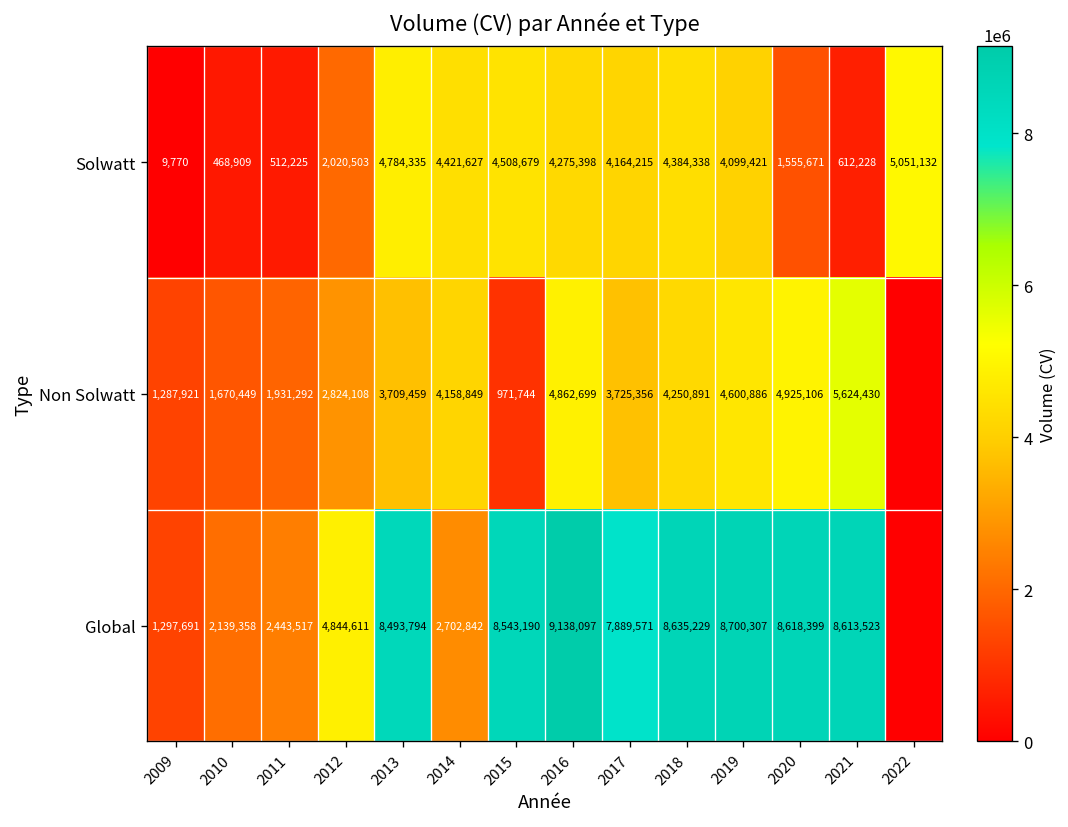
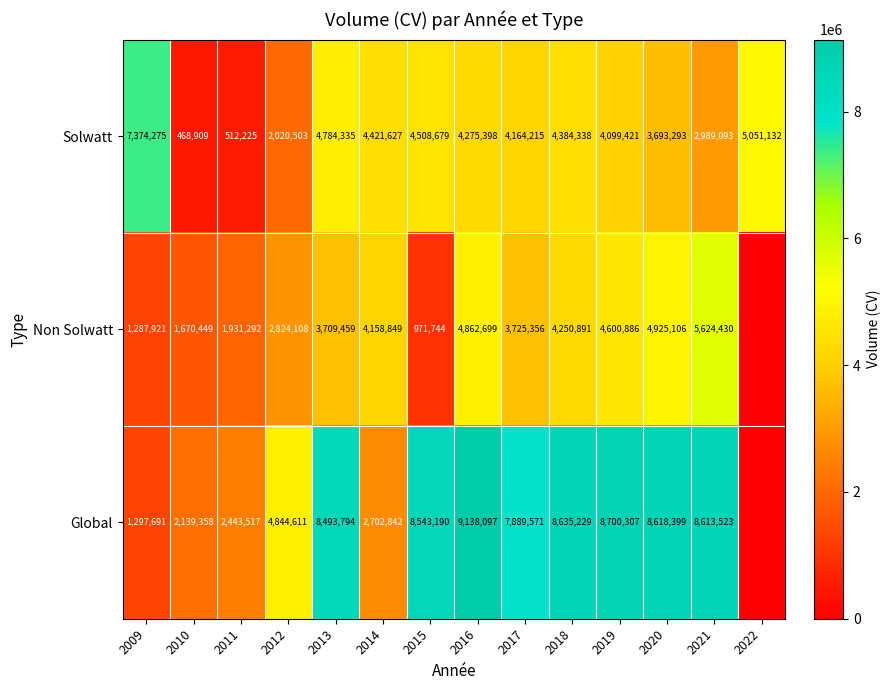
Solwatt, 2009: 9,770 -> 7,374,275
Solwatt, 2020: 1,555,671 -> 3,693,293
Solwatt, 2021: 612,228 -> 2,989,093
